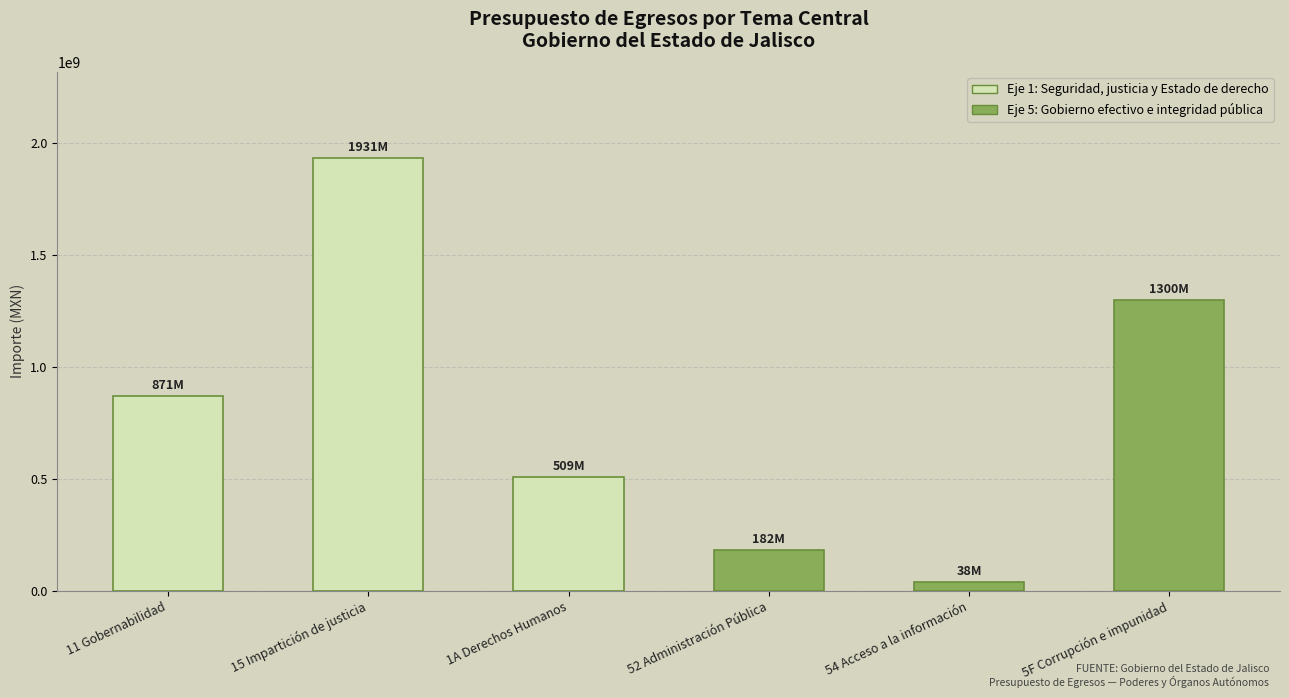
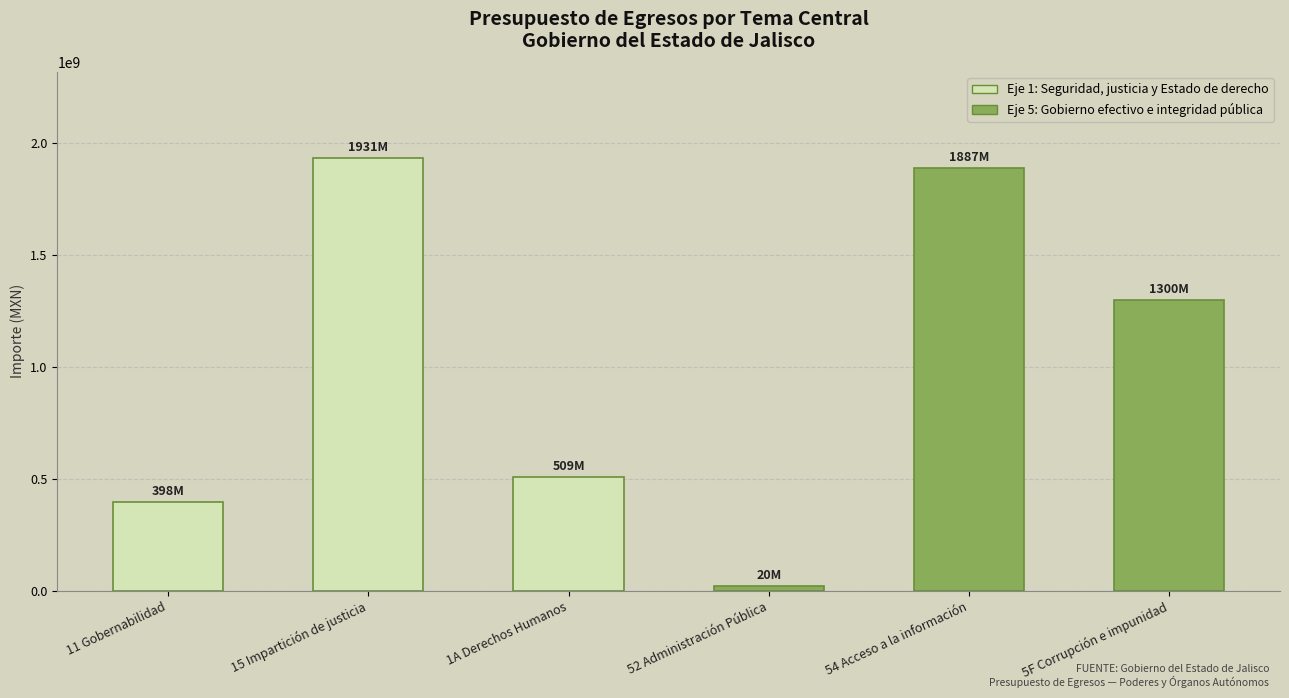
11 Gobernabilidad: 871M -> 398M
52 Administración Pública: 182M -> 20M
54 Acceso a la información: 38M -> 1887M
